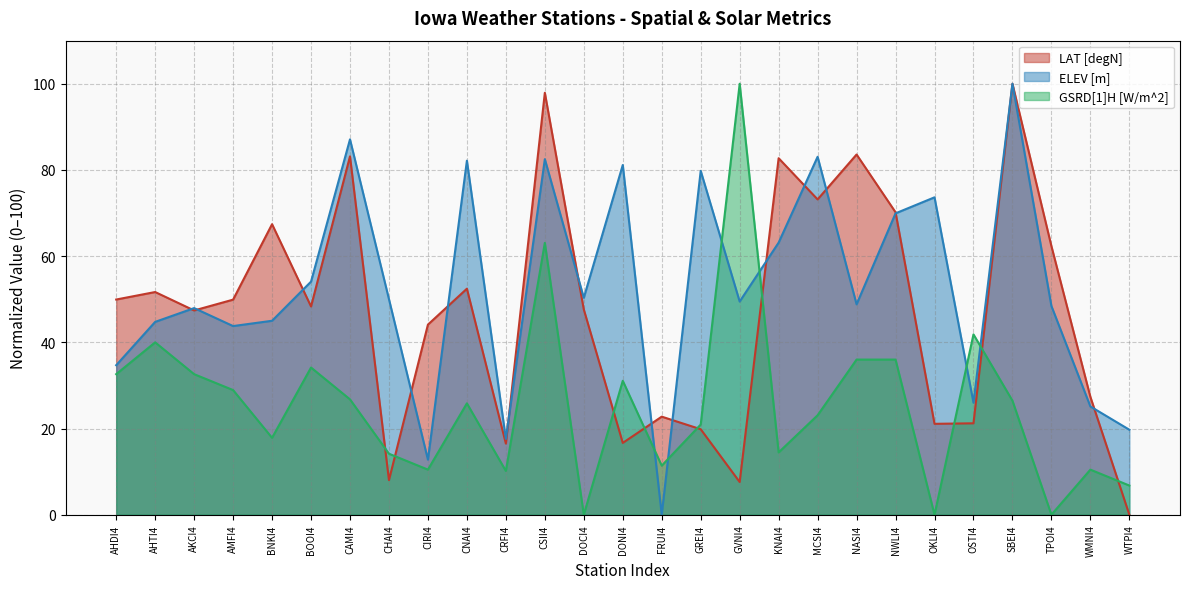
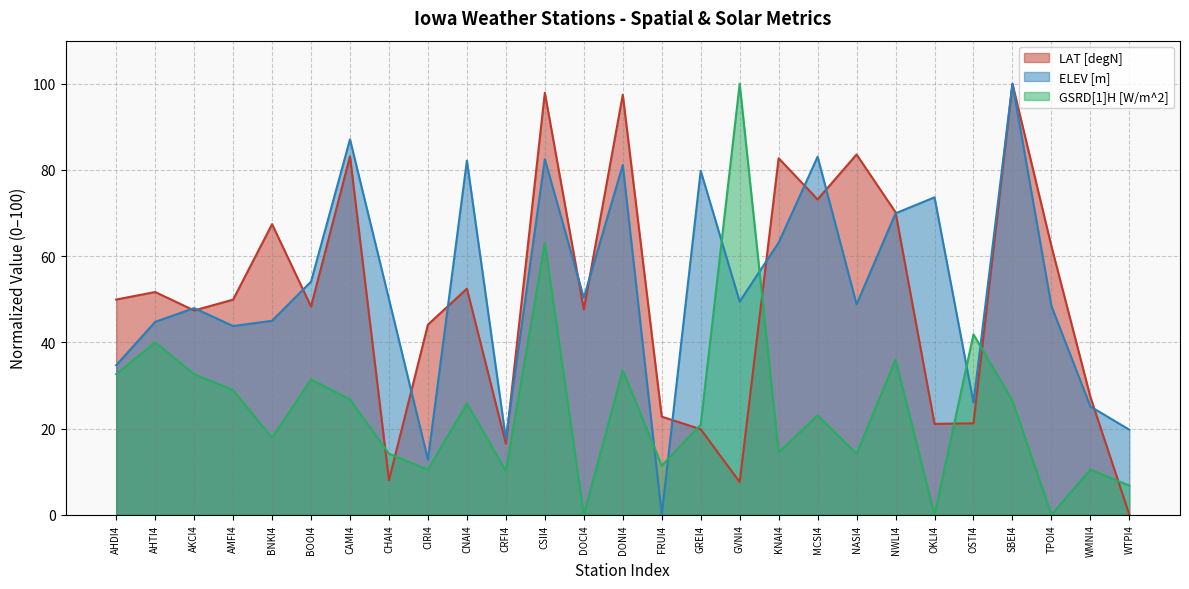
GSRD[1]H [W/m^2], BOOI4: 34 -> 31
LAT [degN], DONI4: 17 -> 97
GSRD[1]H [W/m^2], DONI4: 31 -> 34
GSRD[1]H [W/m^2], NASI4: 36 -> 14
